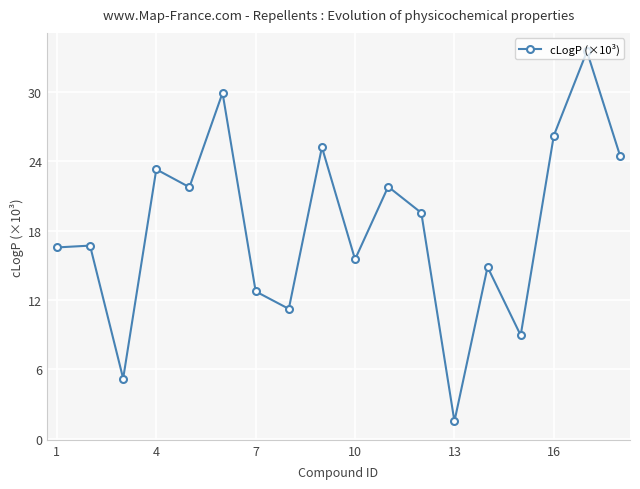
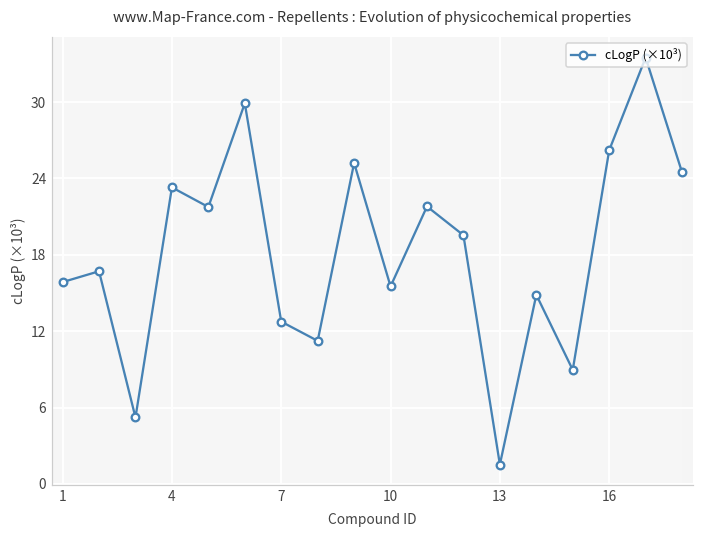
1: 16.5 -> 15.9
